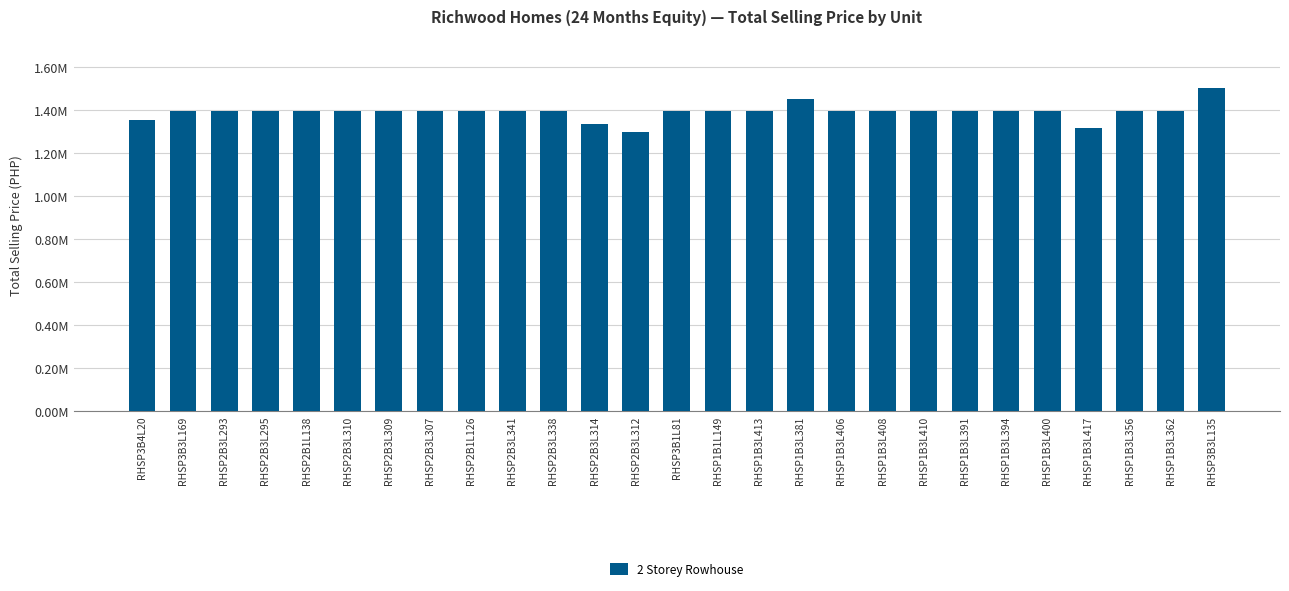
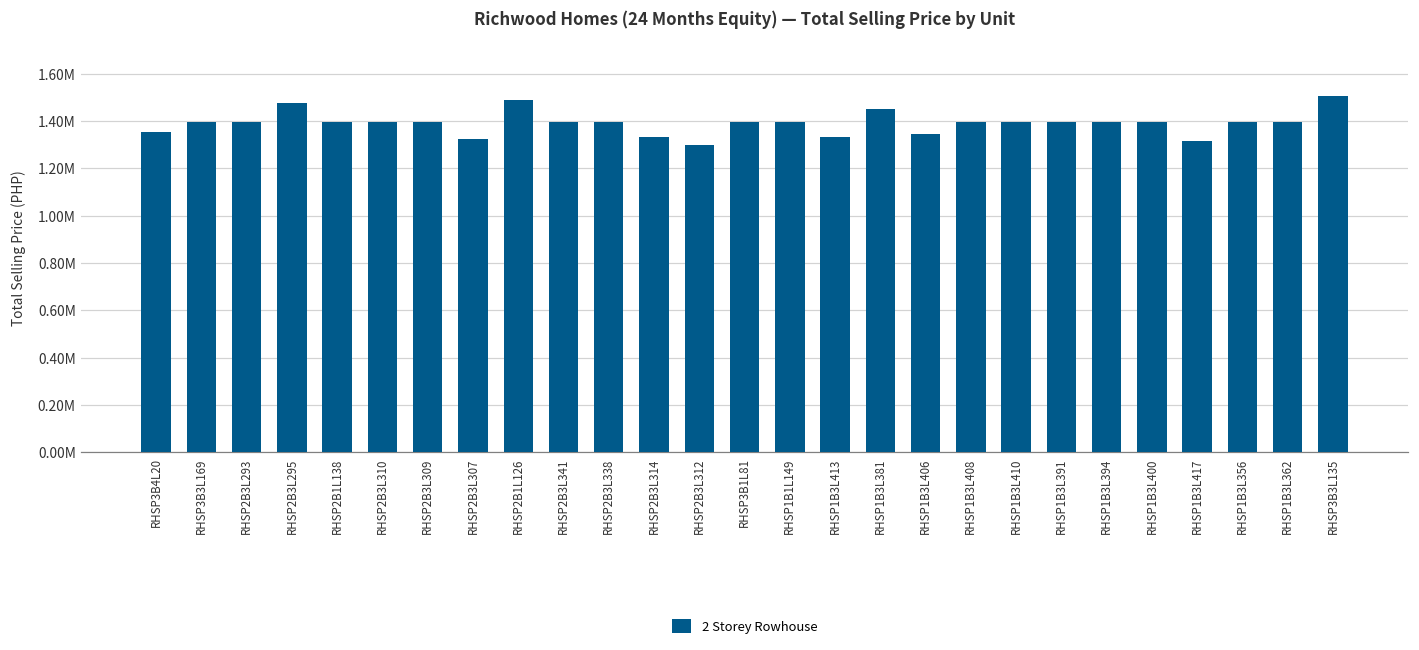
RHSP2B3L295: 1400000 -> 1470000
RHSP2B3L307: 1400000 -> 1320000
RHSP2B1L126: 1400000 -> 1490000
RHSP1B3L413: 1400000 -> 1330000
RHSP1B3L406: 1400000 -> 1340000
